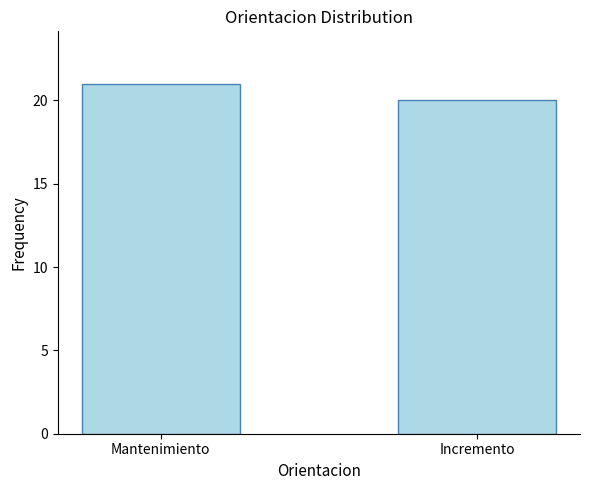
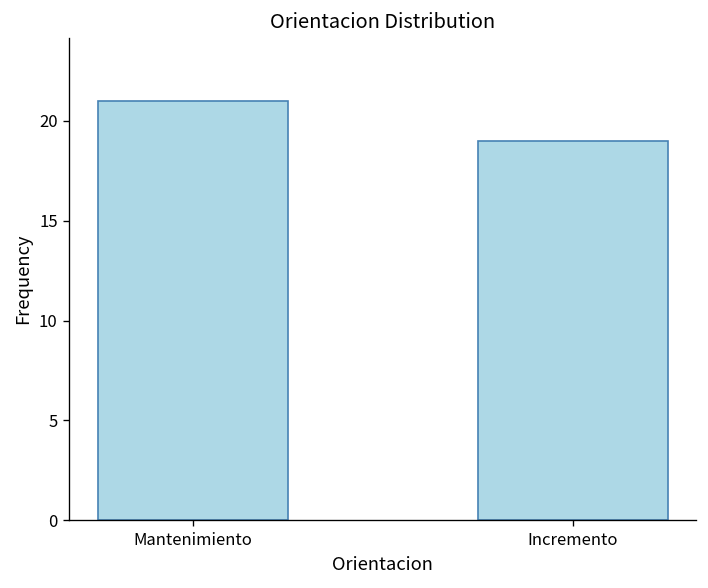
Incremento: 20 -> 19
